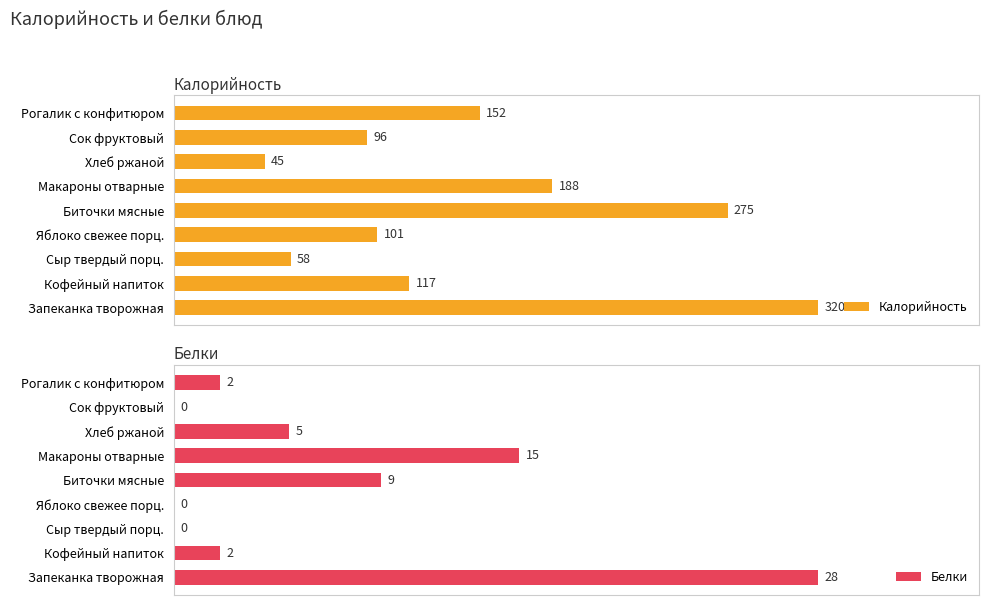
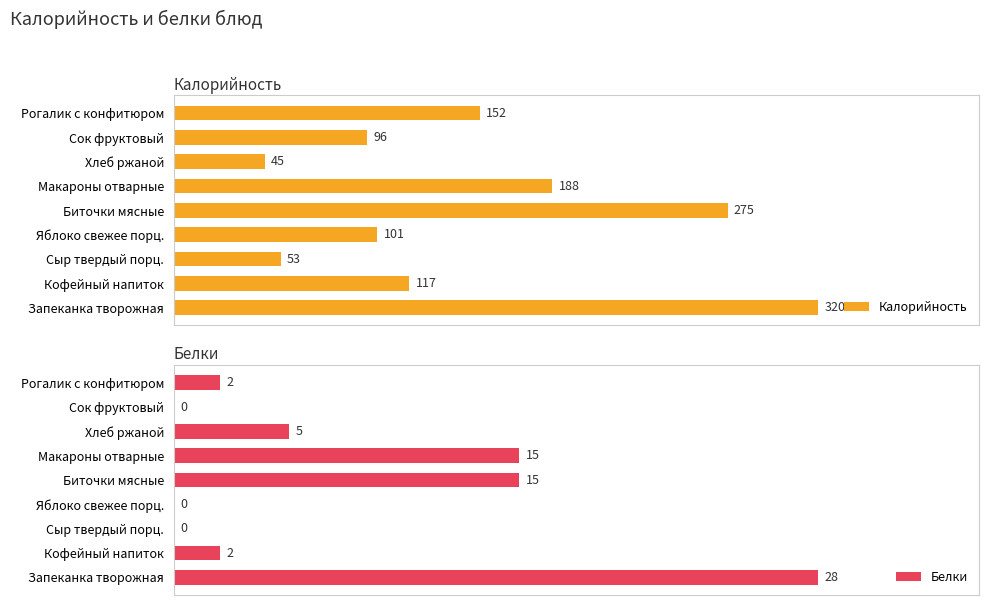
Калорийность, Сыр твердый порц.: 58 -> 53
Белки, Биточки мясные: 9 -> 15
